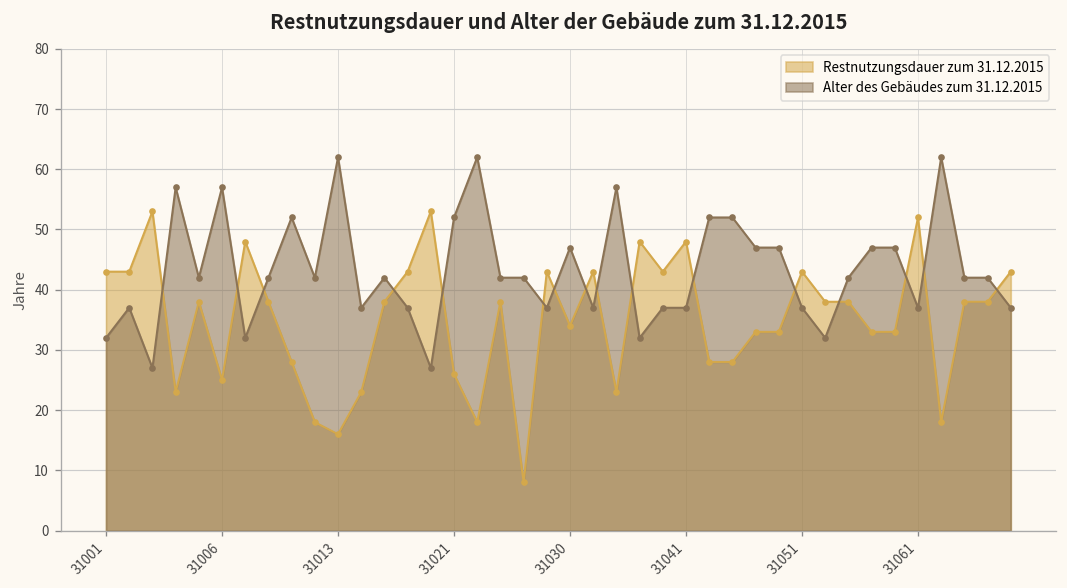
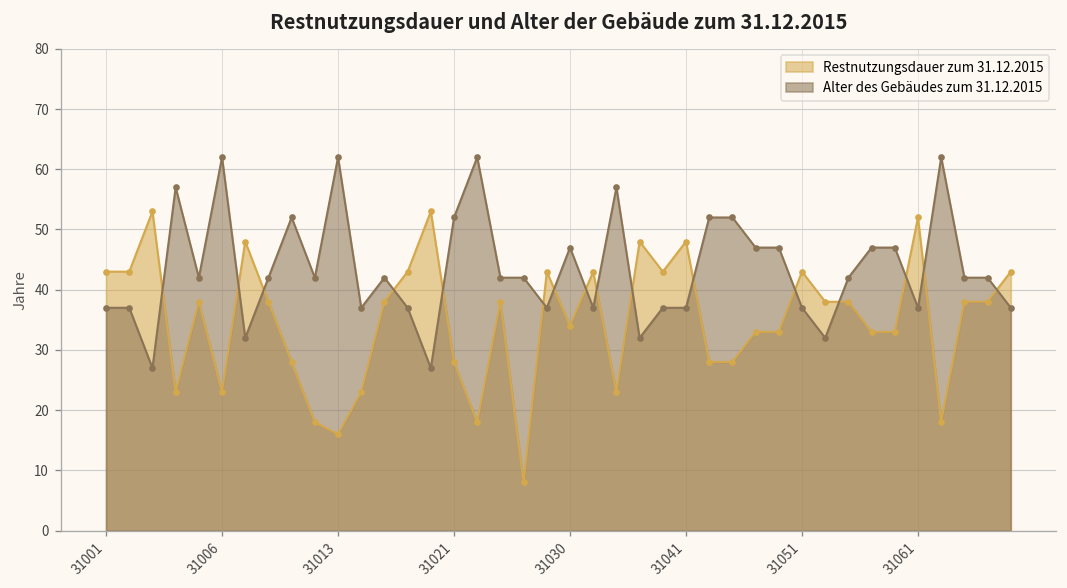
Alter des Gebäudes zum 31.12.2015, 31001: 32 -> 37
Restnutzungsdauer zum 31.12.2015, 31006: 25 -> 23
Alter des Gebäudes zum 31.12.2015, 31006: 57 -> 62
Restnutzungsdauer zum 31.12.2015, 31021: 26 -> 28
